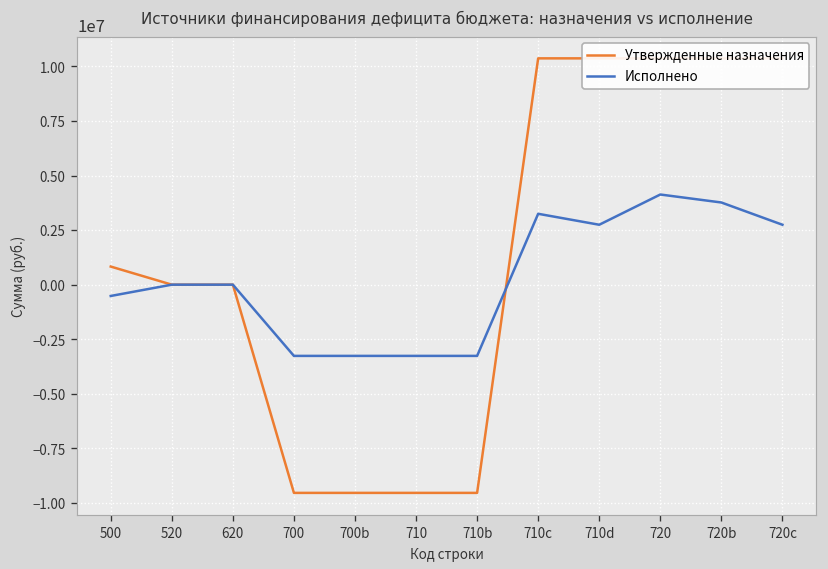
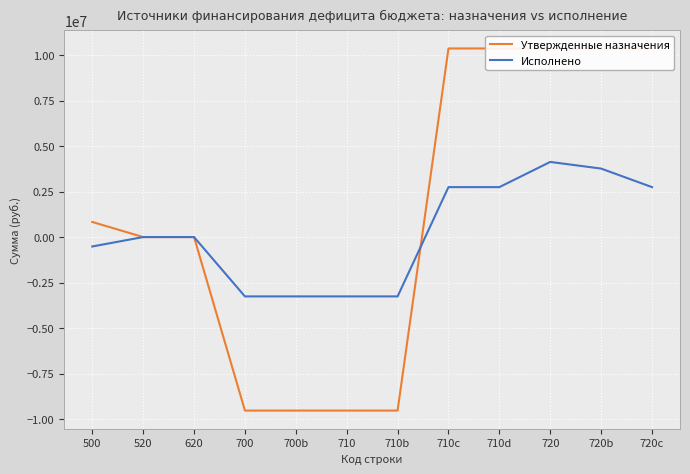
Исполнено, 710c: 3200000 -> 2700000
